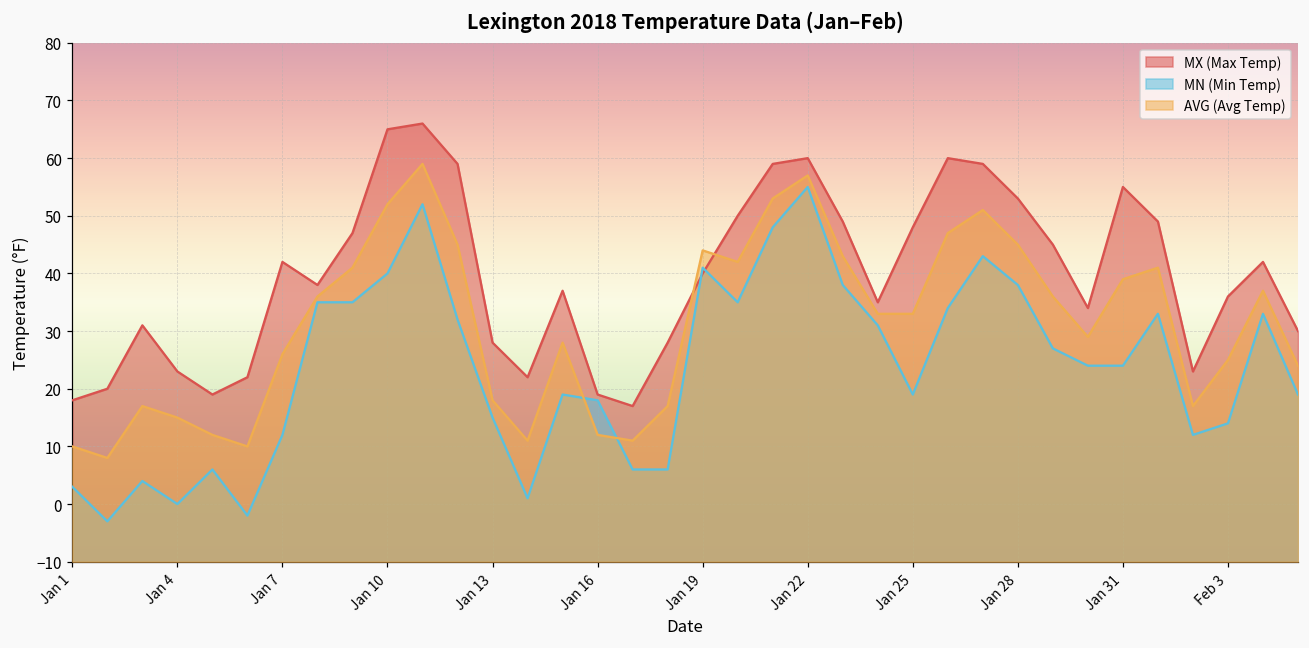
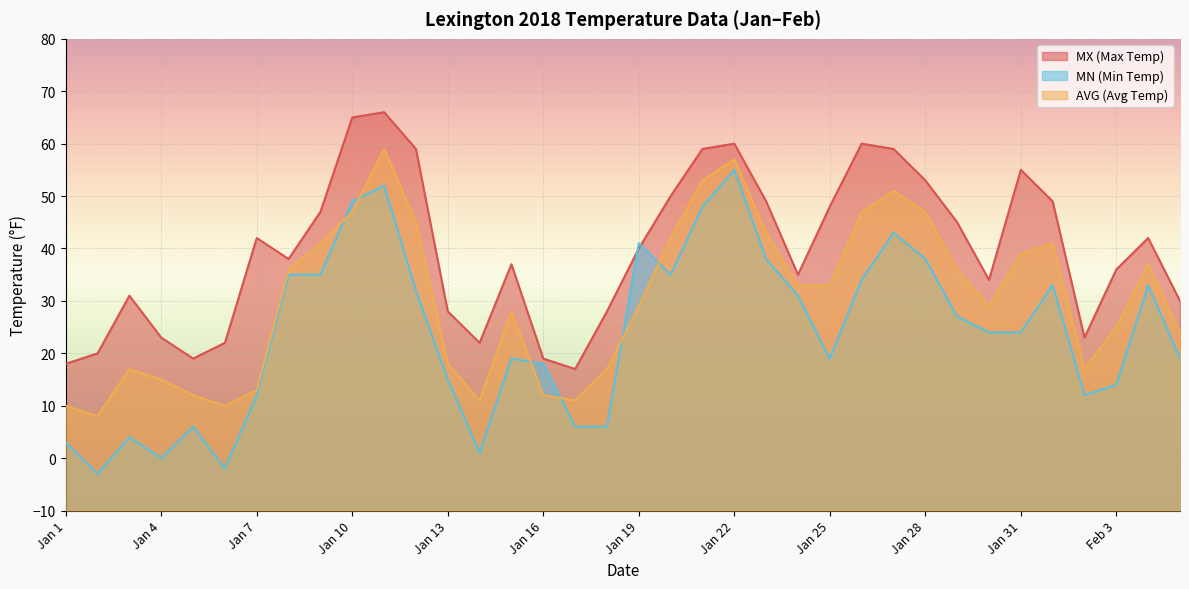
AVG (Avg Temp), Jan 7: 26 -> 13
MN (Min Temp), Jan 10: 40 -> 49
AVG (Avg Temp), Jan 10: 52 -> 47
AVG (Avg Temp), Jan 19: 44 -> 29
AVG (Avg Temp), Jan 28: 45 -> 47
